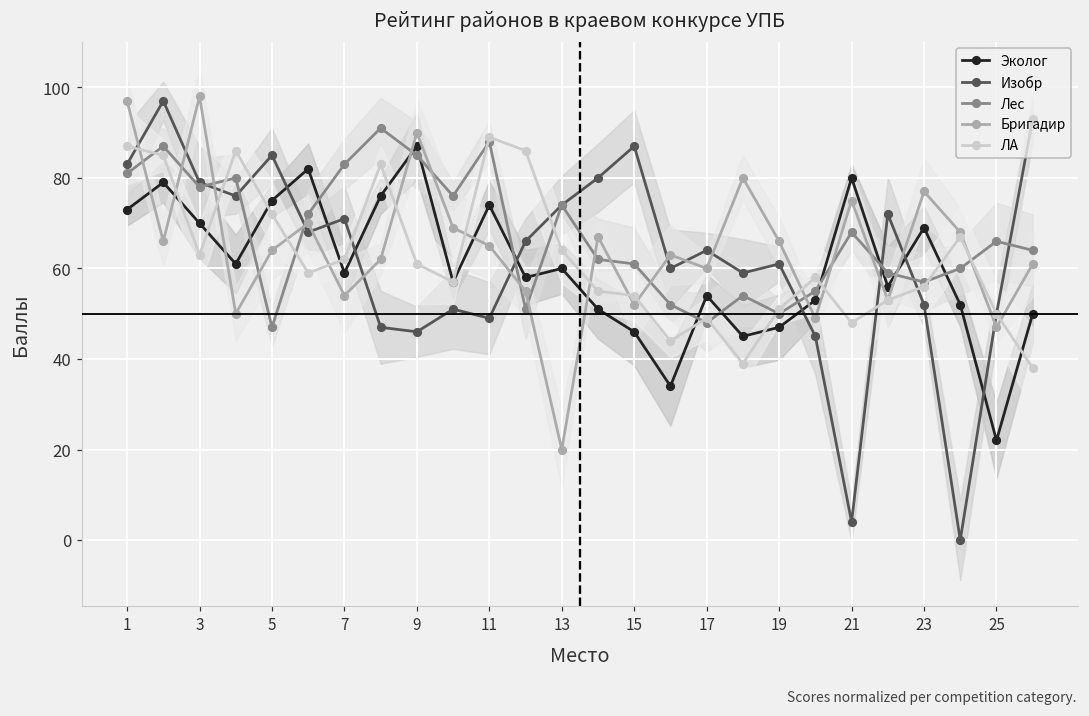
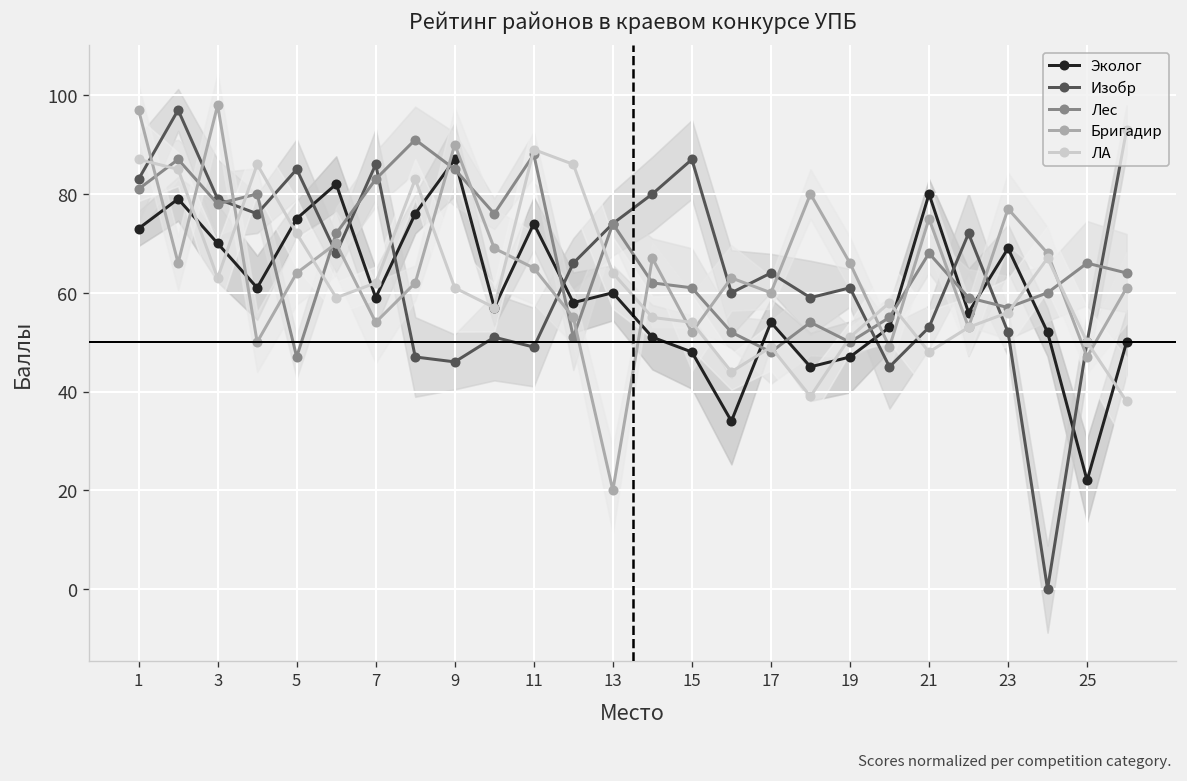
Изобр, 7: 71 -> 86
Эколог, 15: 46 -> 48
Изобр, 21: 4 -> 53
